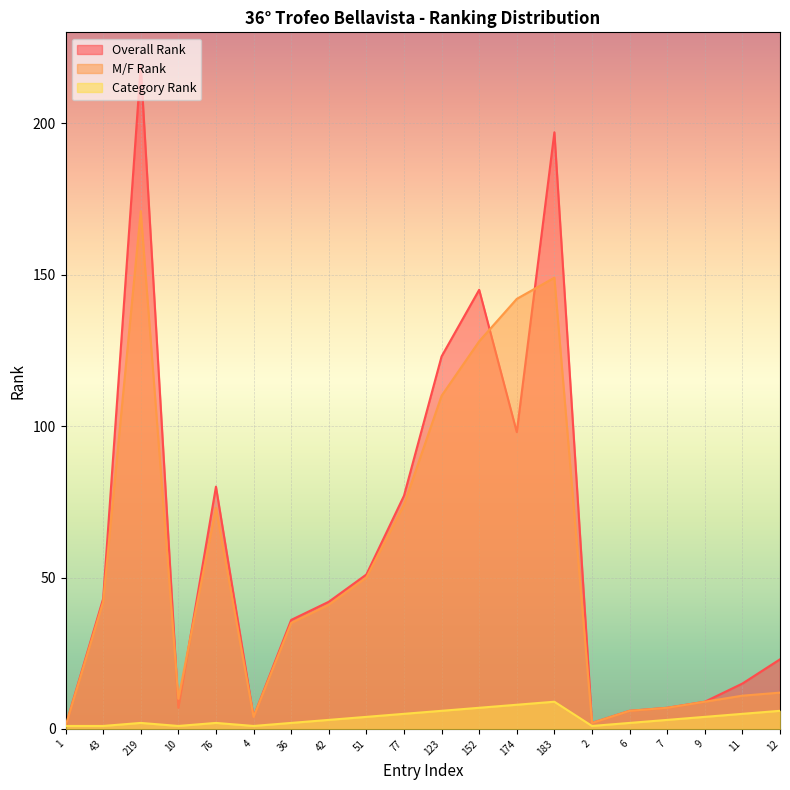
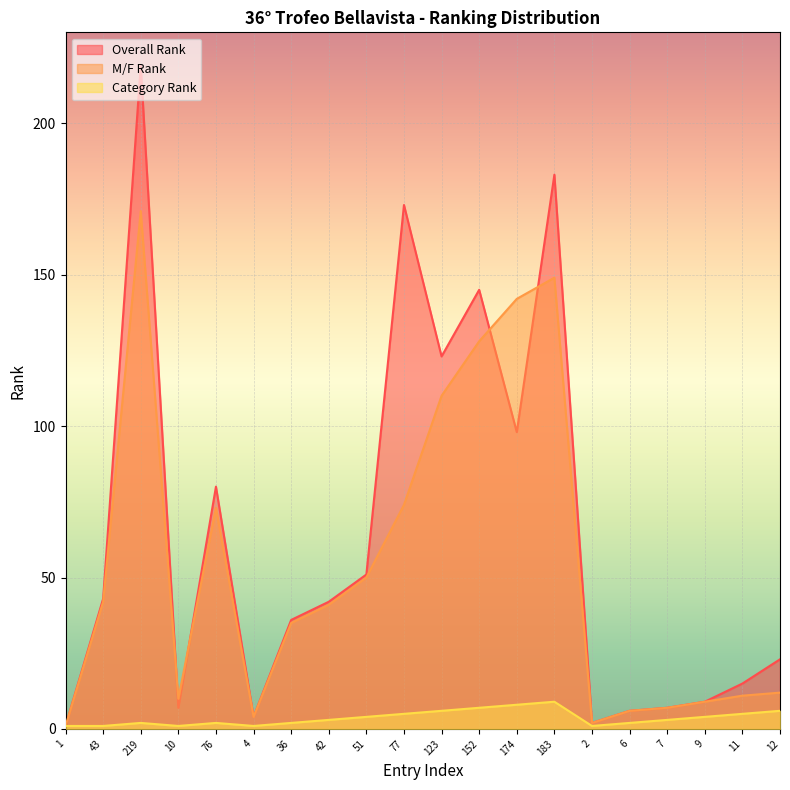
Overall Rank, 77: 77 -> 173
Overall Rank, 183: 197 -> 183
